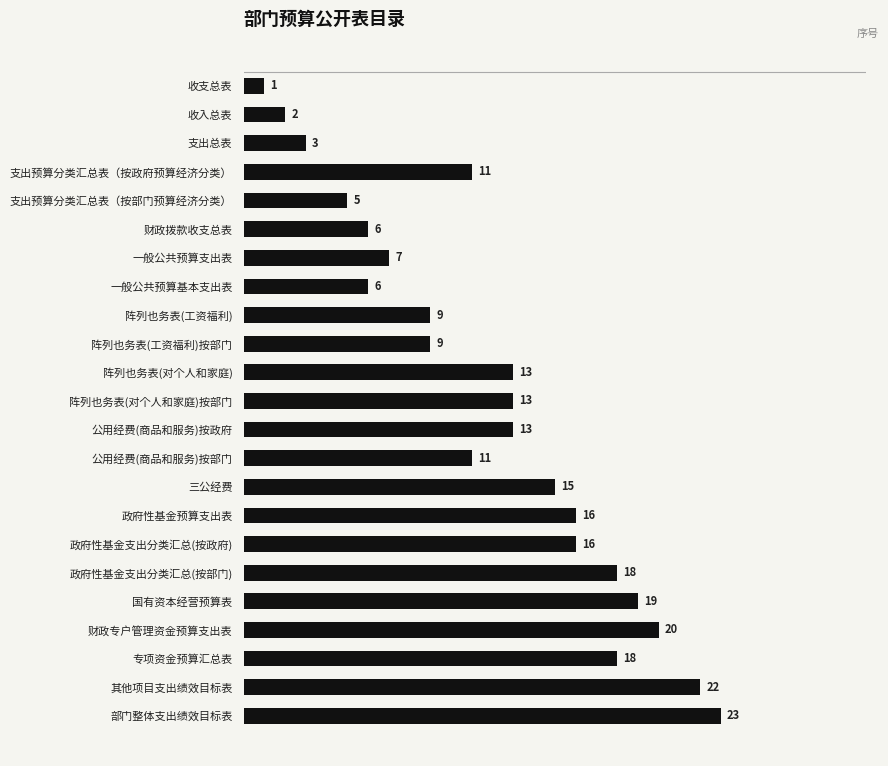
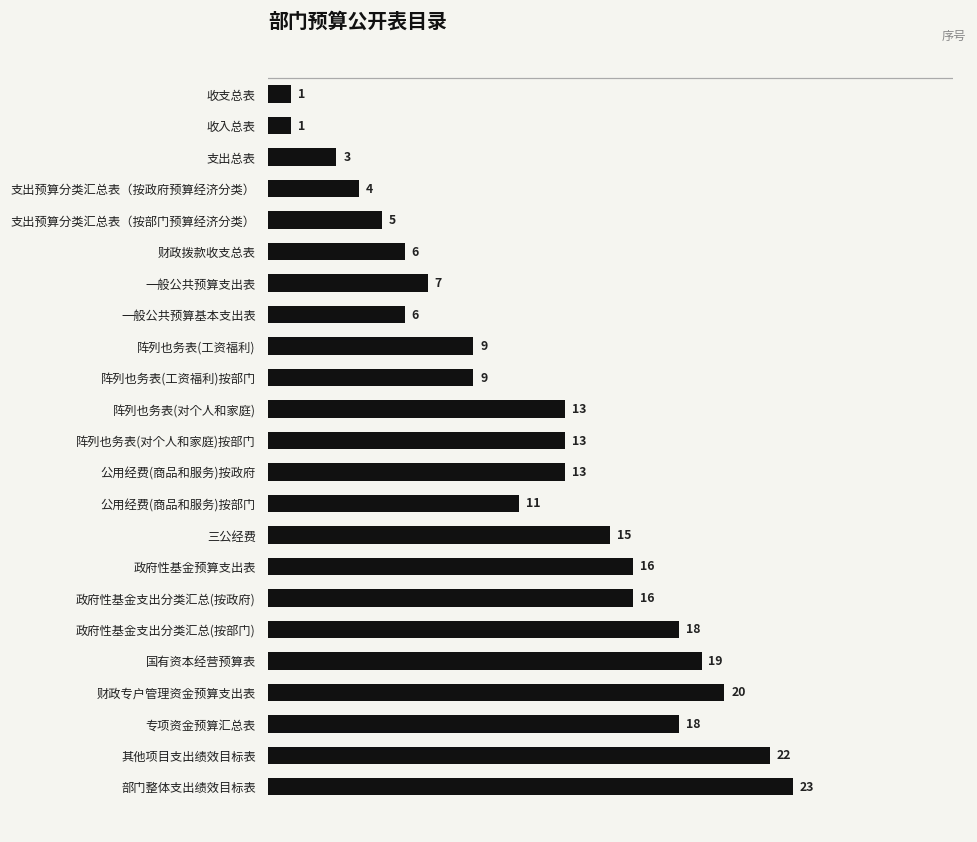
收入总表: 2 -> 1
支出预算分类汇总表（按政府预算经济分类）: 11 -> 4
